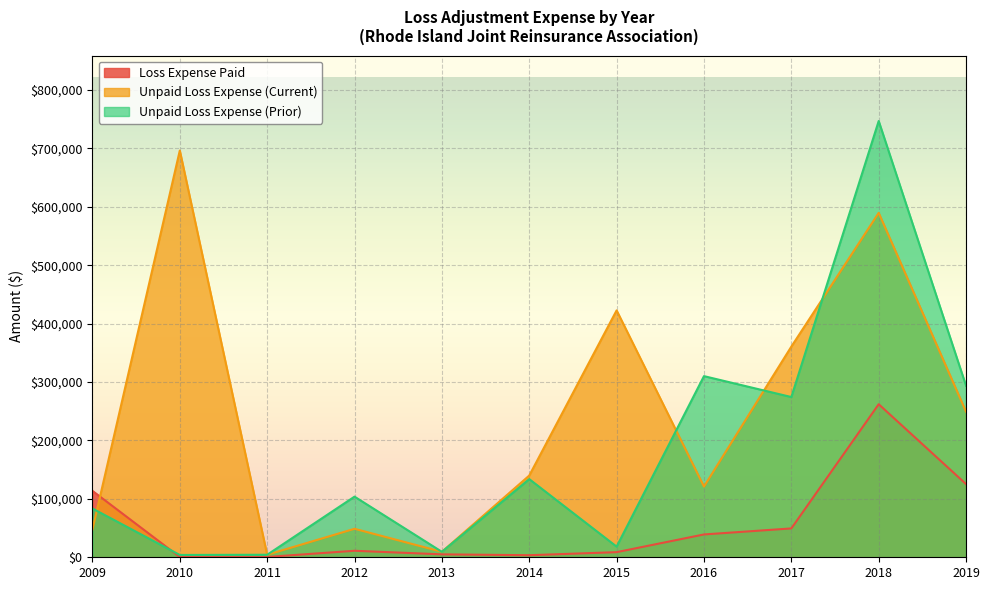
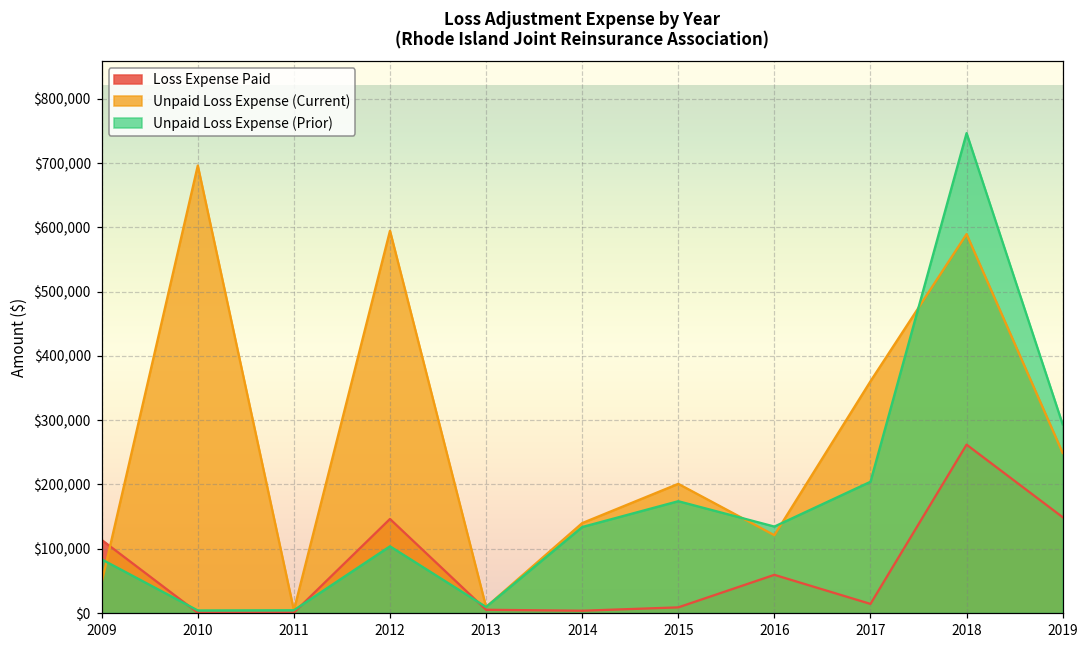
Loss Expense Paid, 2012: $10,000 -> $150,000
Unpaid Loss Expense (Current), 2012: $50,000 -> $590,000
Unpaid Loss Expense (Current), 2015: $420,000 -> $200,000
Unpaid Loss Expense (Prior), 2015: $20,000 -> $170,000
Loss Expense Paid, 2016: $40,000 -> $60,000
Unpaid Loss Expense (Prior), 2016: $310,000 -> $130,000
Loss Expense Paid, 2017: $50,000 -> $10,000
Unpaid Loss Expense (Prior), 2017: $270,000 -> $200,000
Loss Expense Paid, 2019: $130,000 -> $150,000
